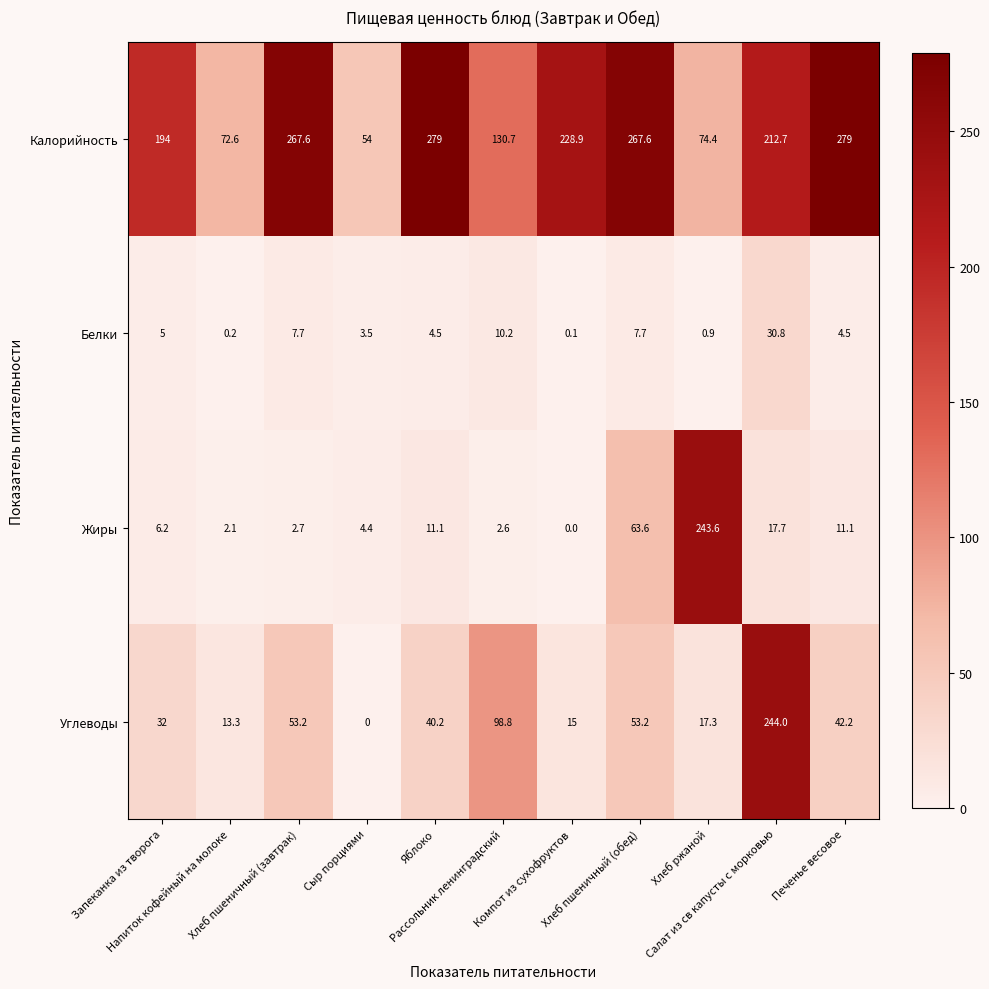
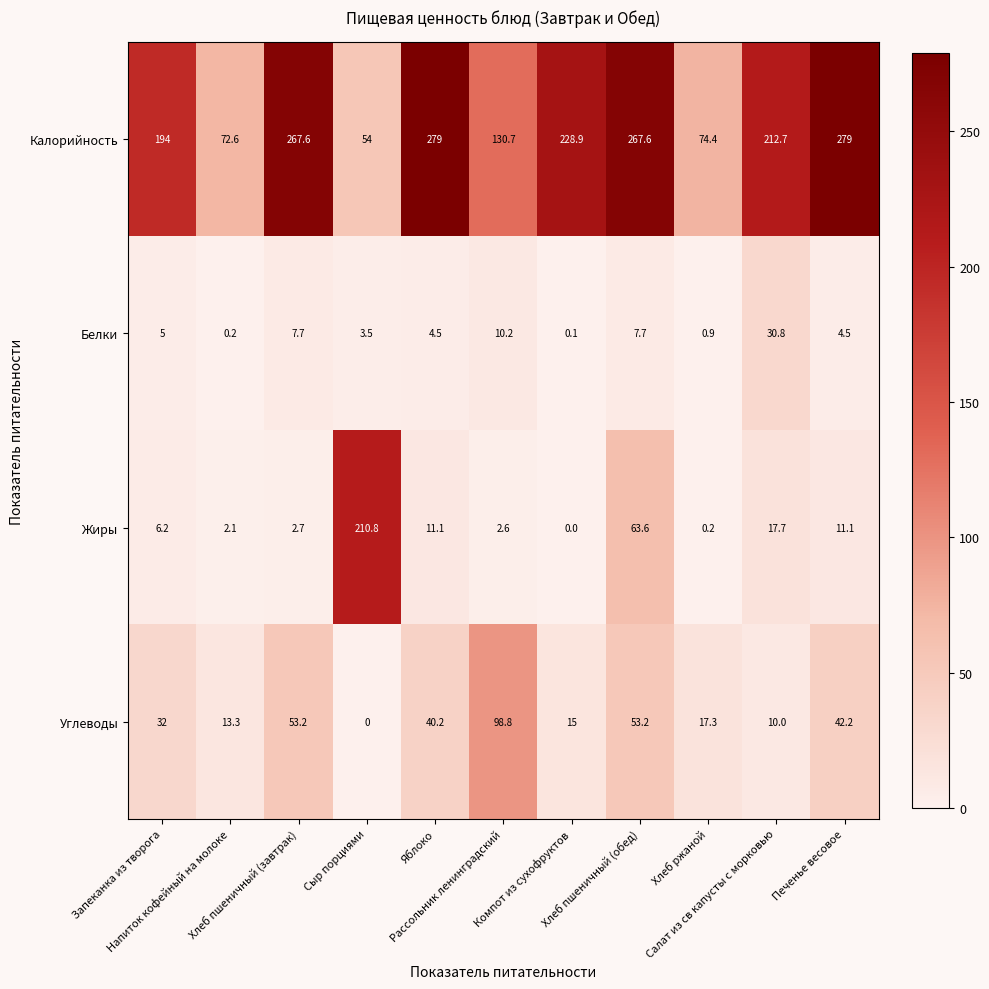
Жиры, Сыр порциями: 4.4 -> 210.8
Жиры, Хлеб ржаной: 243.6 -> 0.2
Углеводы, Салат из св капусты с морковью: 244.0 -> 10.0
